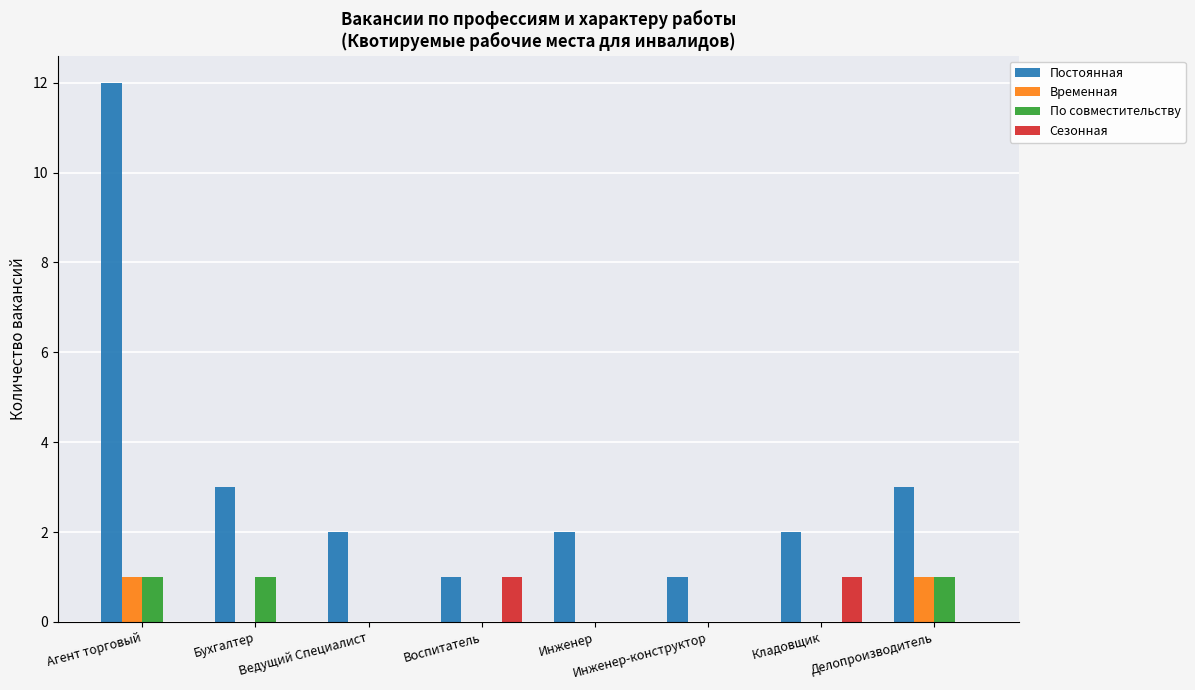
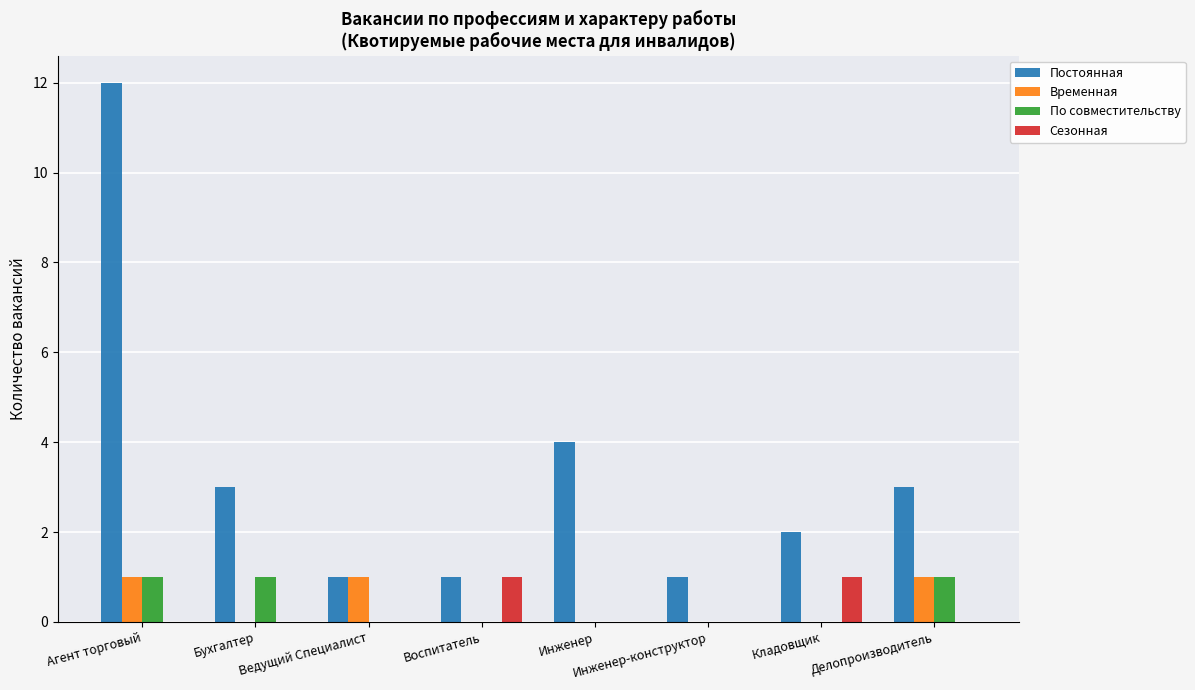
Постоянная, Ведущий Специалист: 2 -> 1
Временная, Ведущий Специалист: 0 -> 1
Постоянная, Инженер: 2 -> 4
